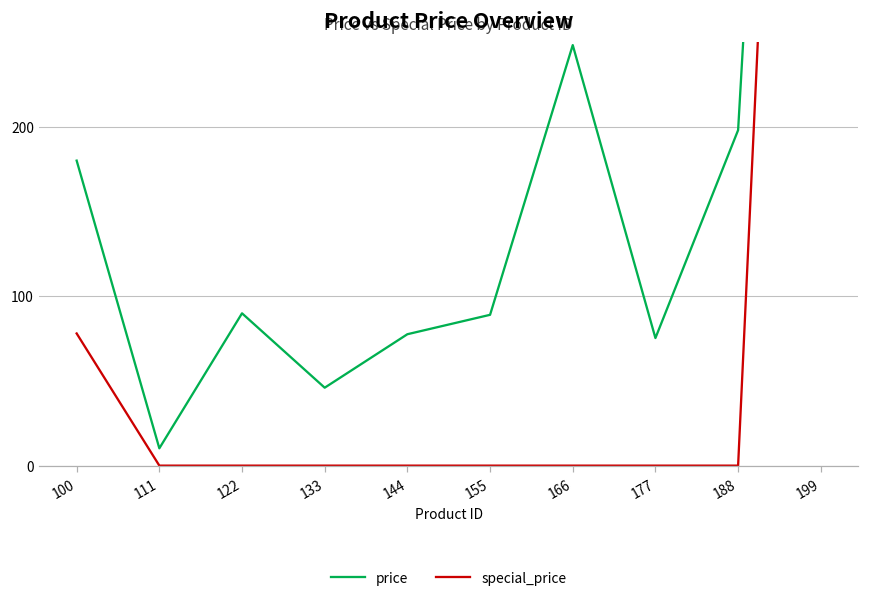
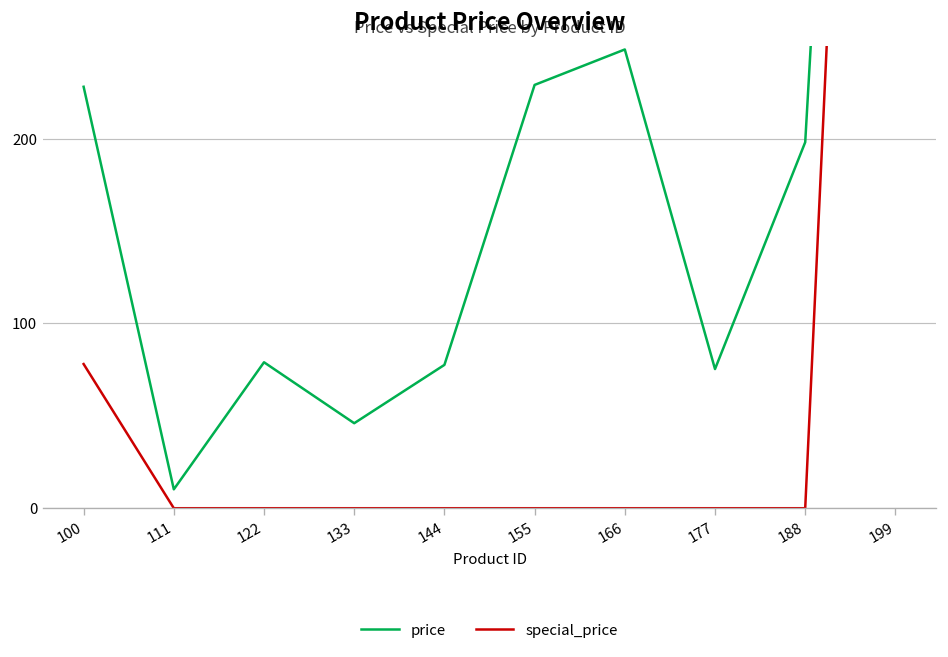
price, 100: 180 -> 228
price, 122: 90 -> 79
price, 155: 89 -> 229
